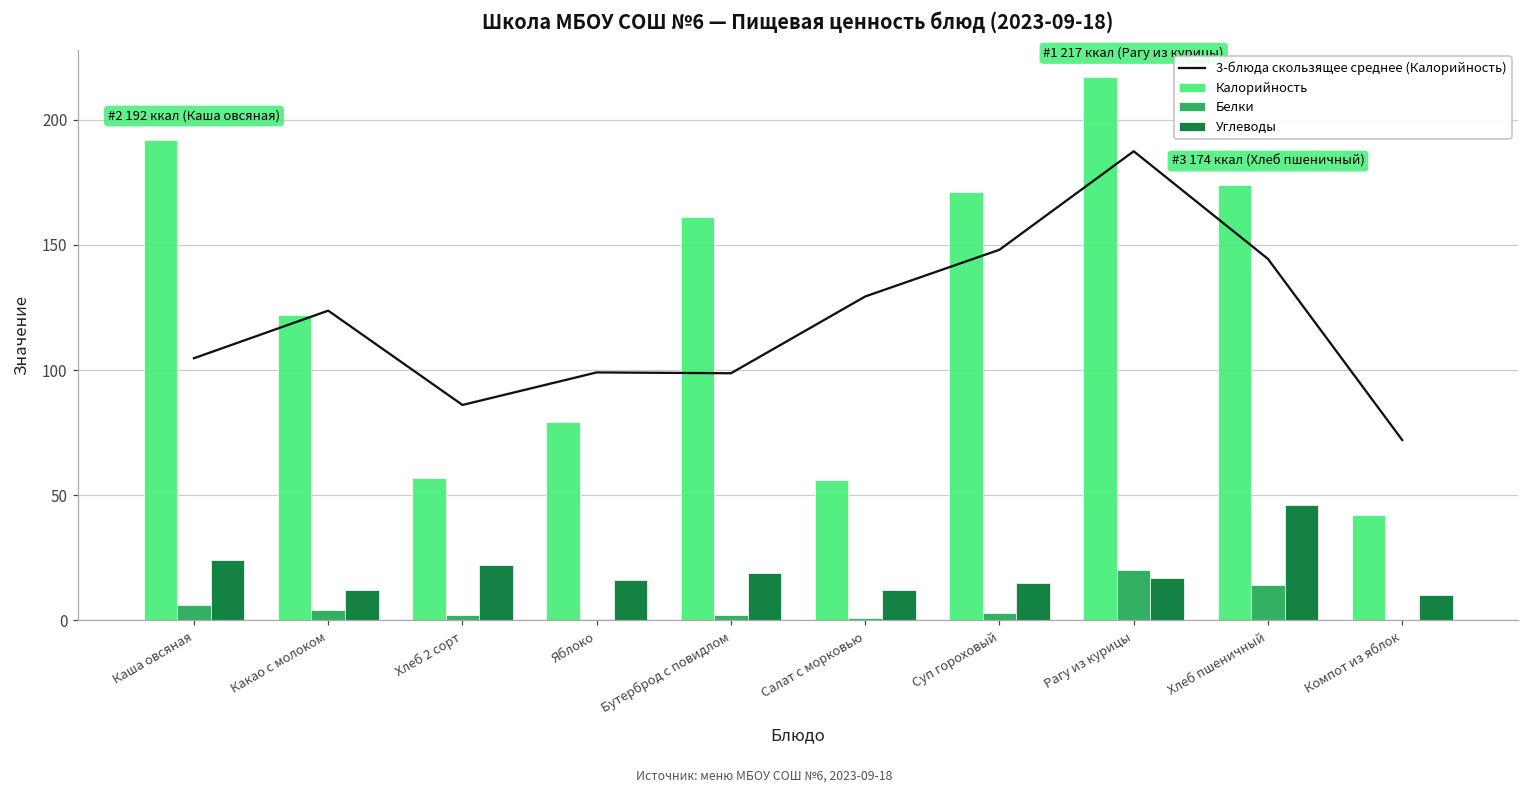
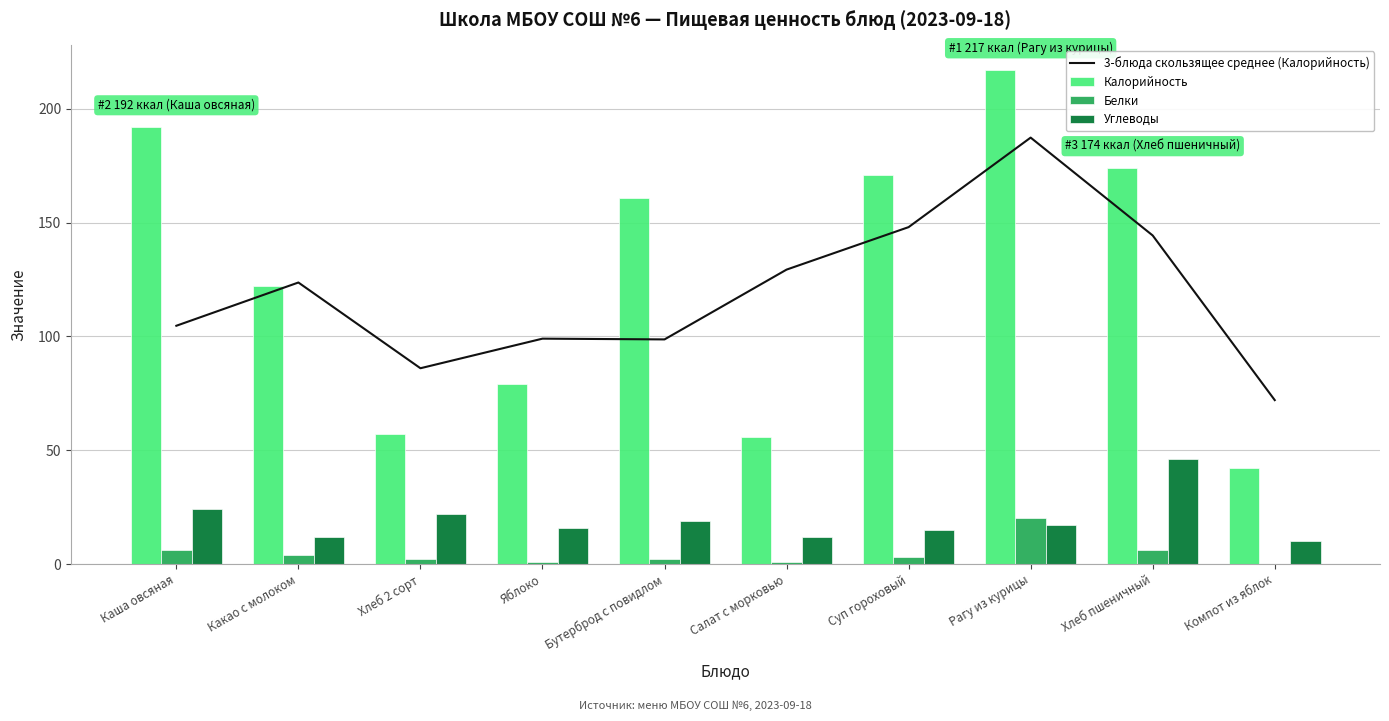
Белки, Хлеб пшеничный: 14 -> 6
